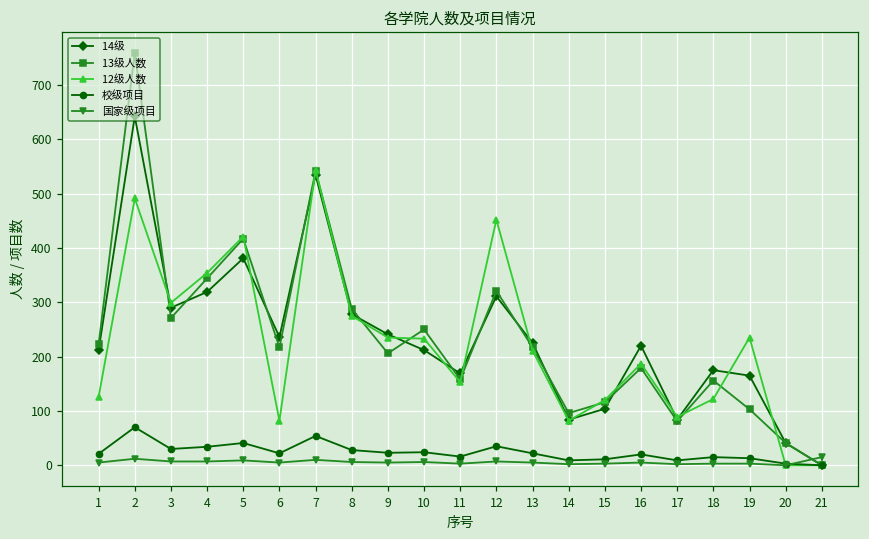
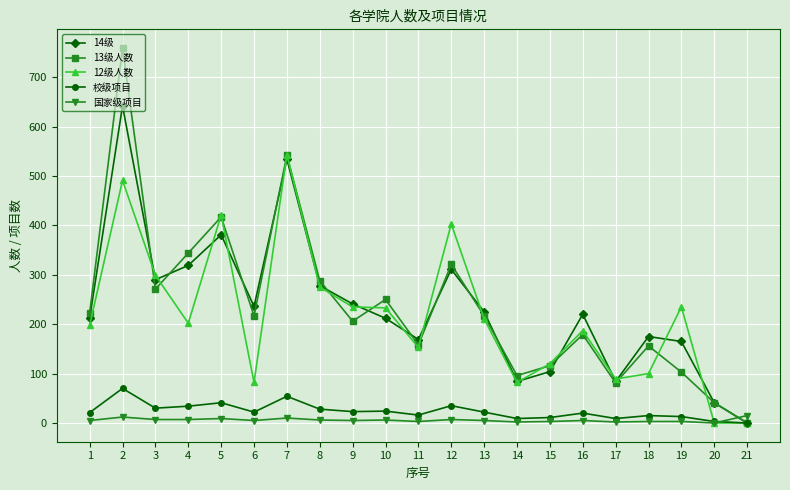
12级人数, 1: 130 -> 200
12级人数, 4: 350 -> 200
12级人数, 12: 450 -> 400
12级人数, 18: 120 -> 100
